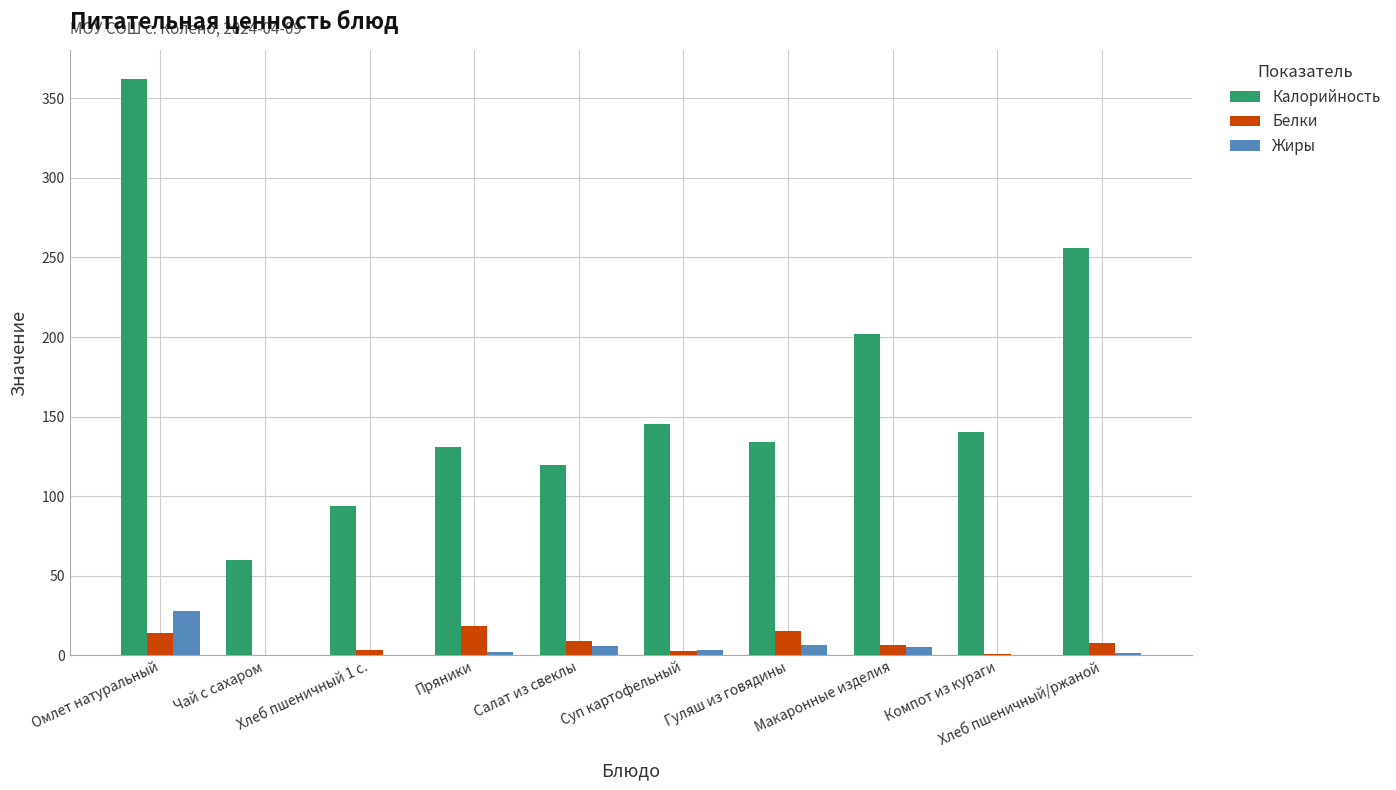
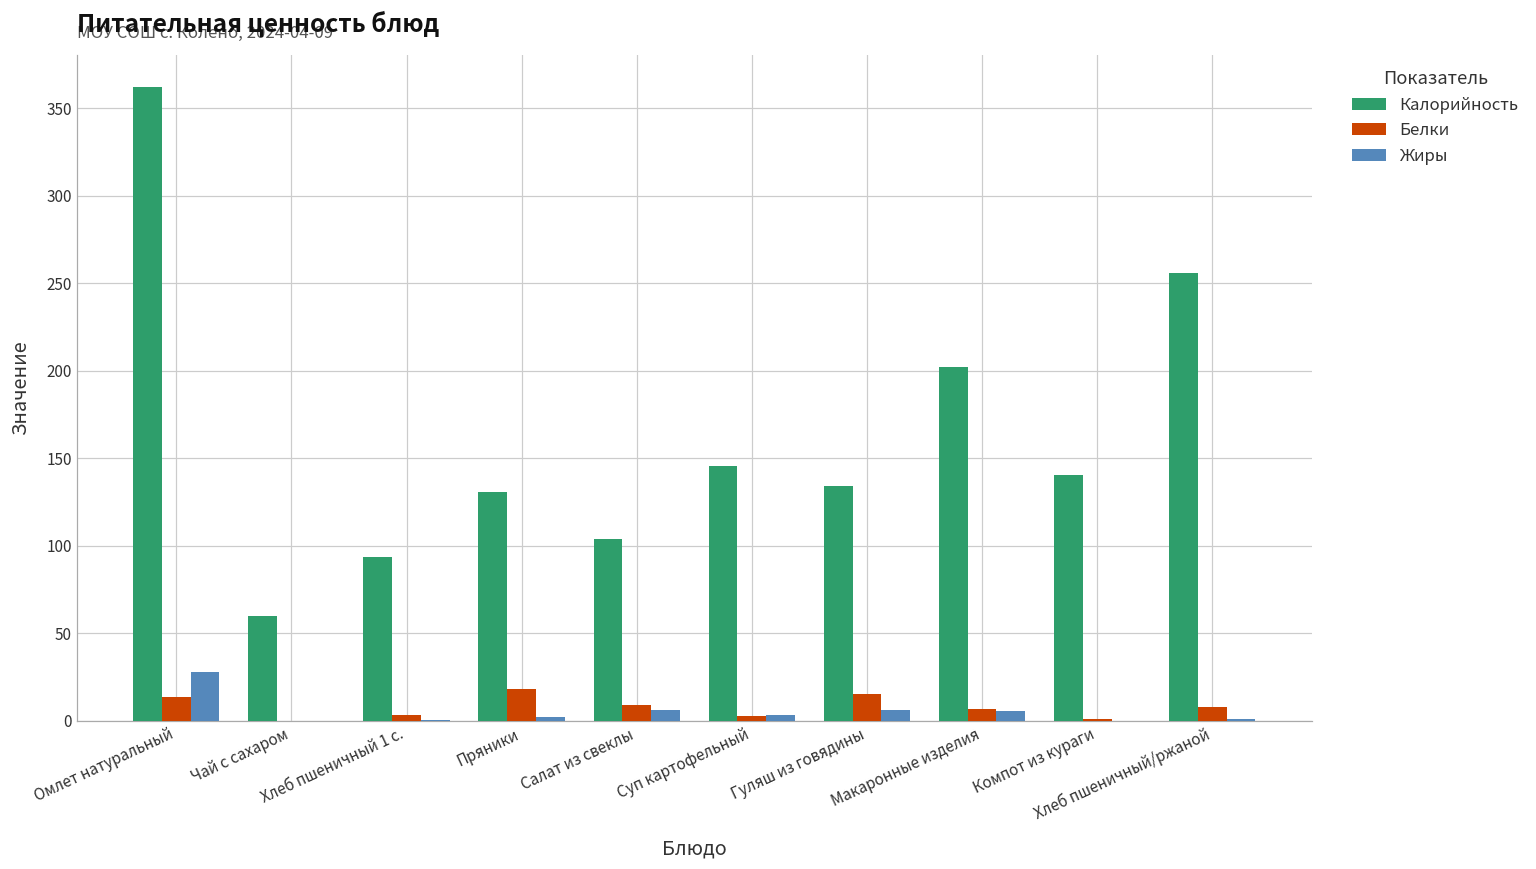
Калорийность, Салат из свеклы: 119 -> 104
